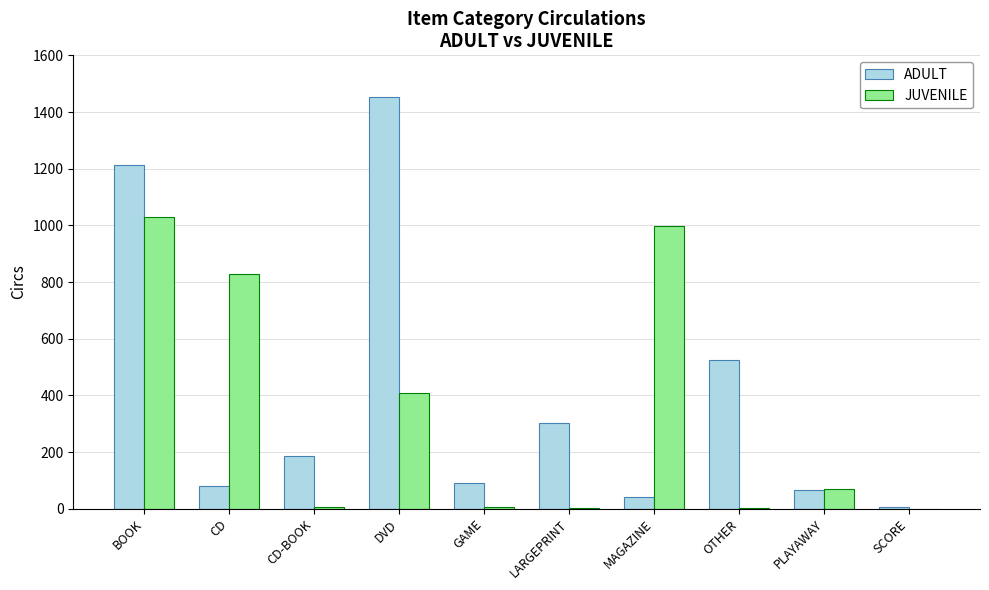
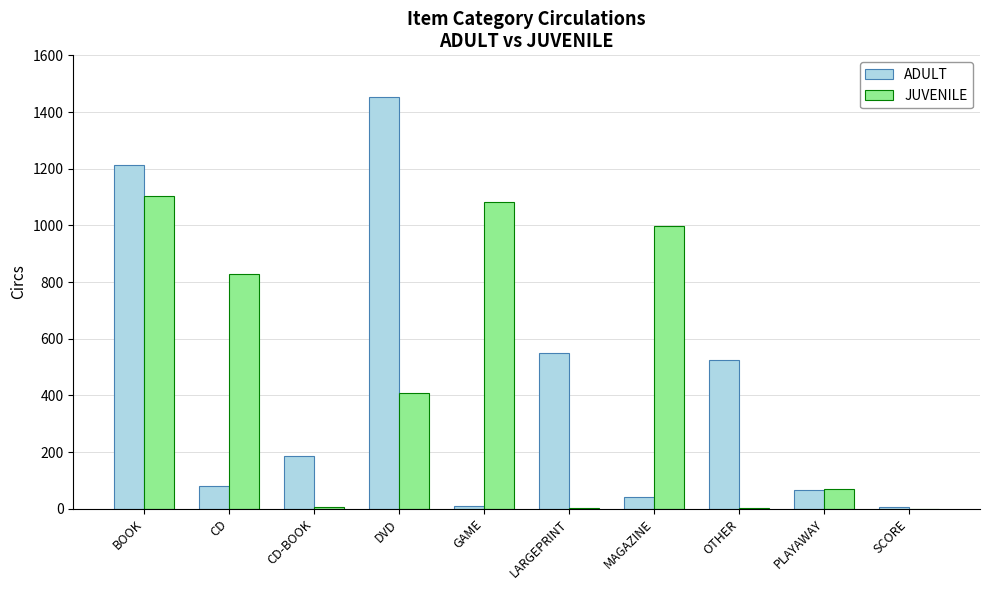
JUVENILE, BOOK: 1030 -> 1100
ADULT, GAME: 90 -> 10
JUVENILE, GAME: 10 -> 1080
ADULT, LARGEPRINT: 300 -> 550
